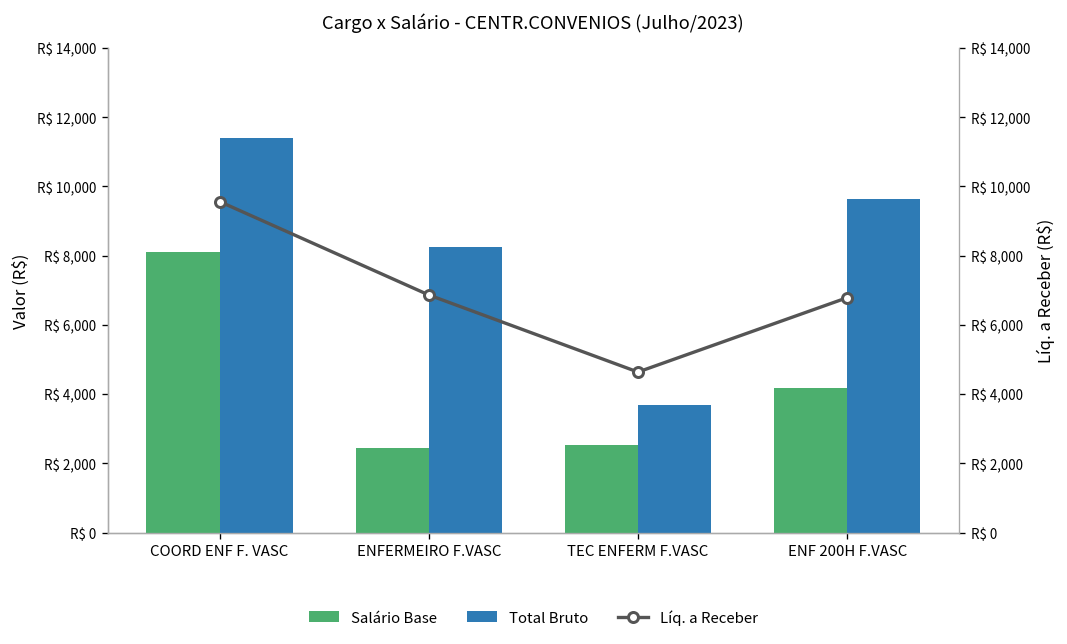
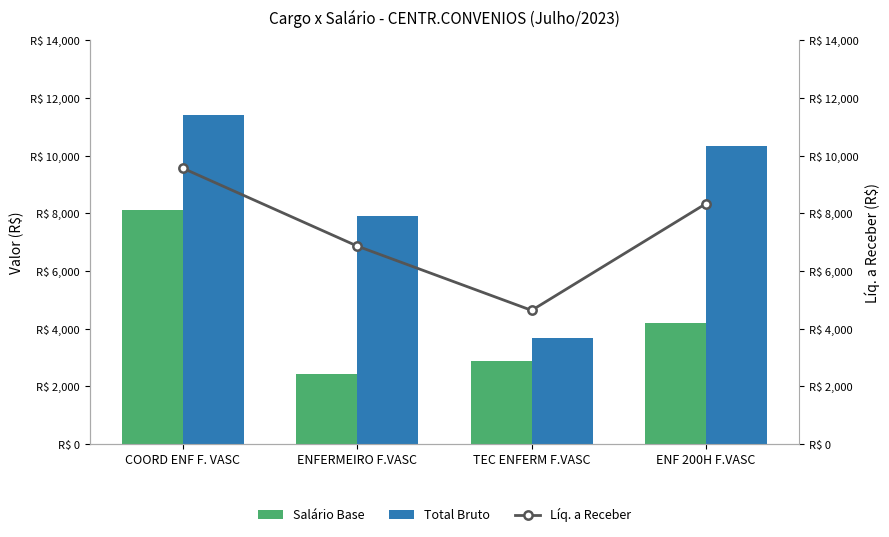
Total Bruto, ENFERMEIRO F.VASC: R$ 8,300 -> R$ 7,900
Salário Base, TEC ENFERM F.VASC: R$ 2,500 -> R$ 2,900
Total Bruto, ENF 200H F.VASC: R$ 9,600 -> R$ 10,300
Líq. a Receber, ENF 200H F.VASC: R$ 6,800 -> R$ 8,300
